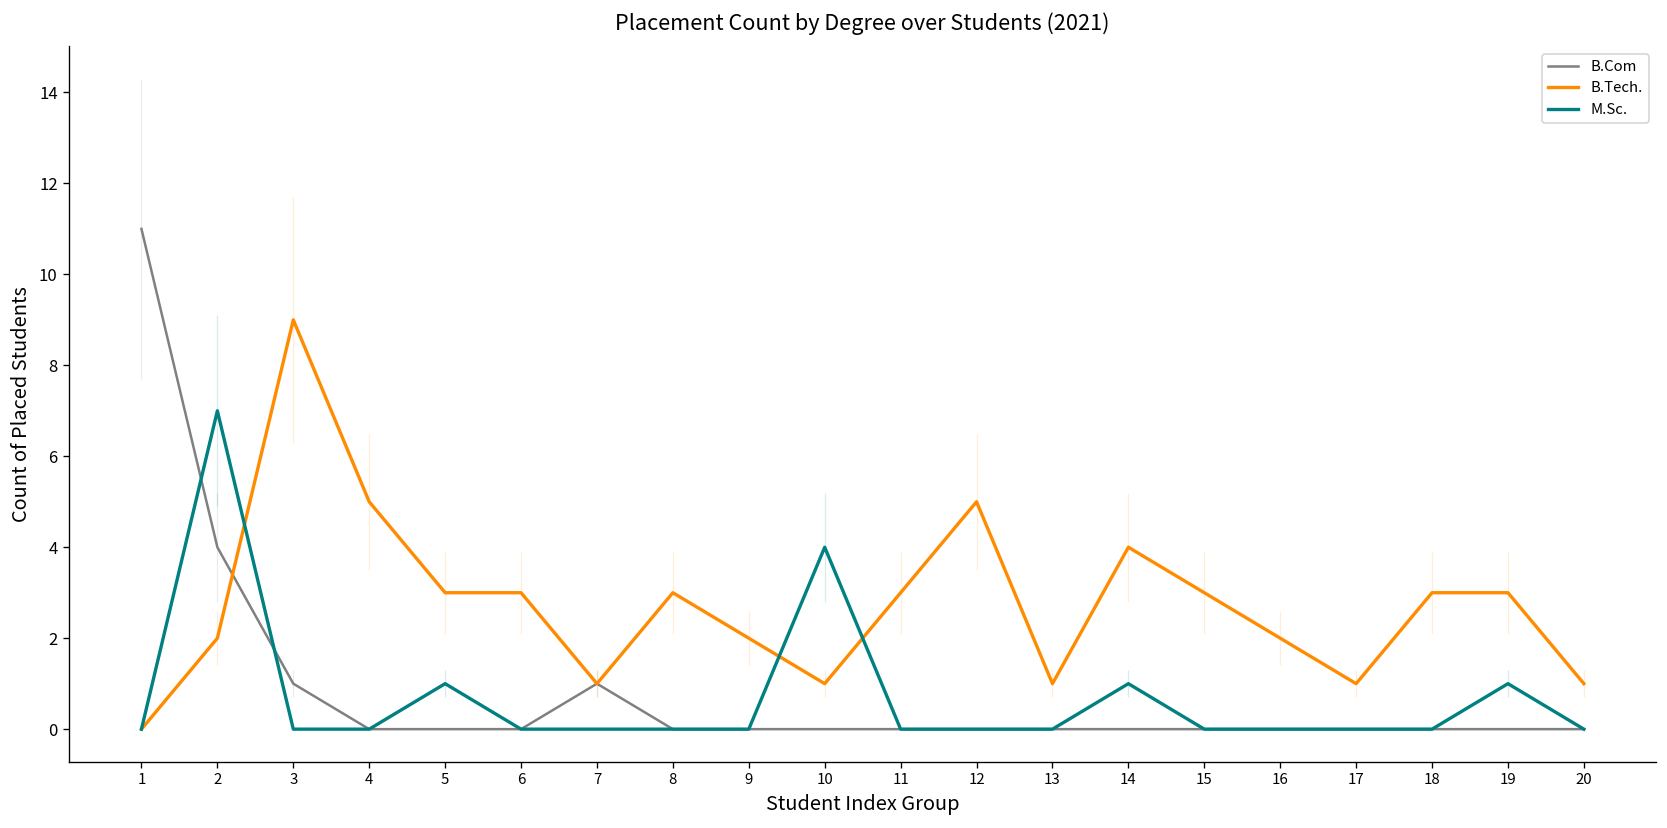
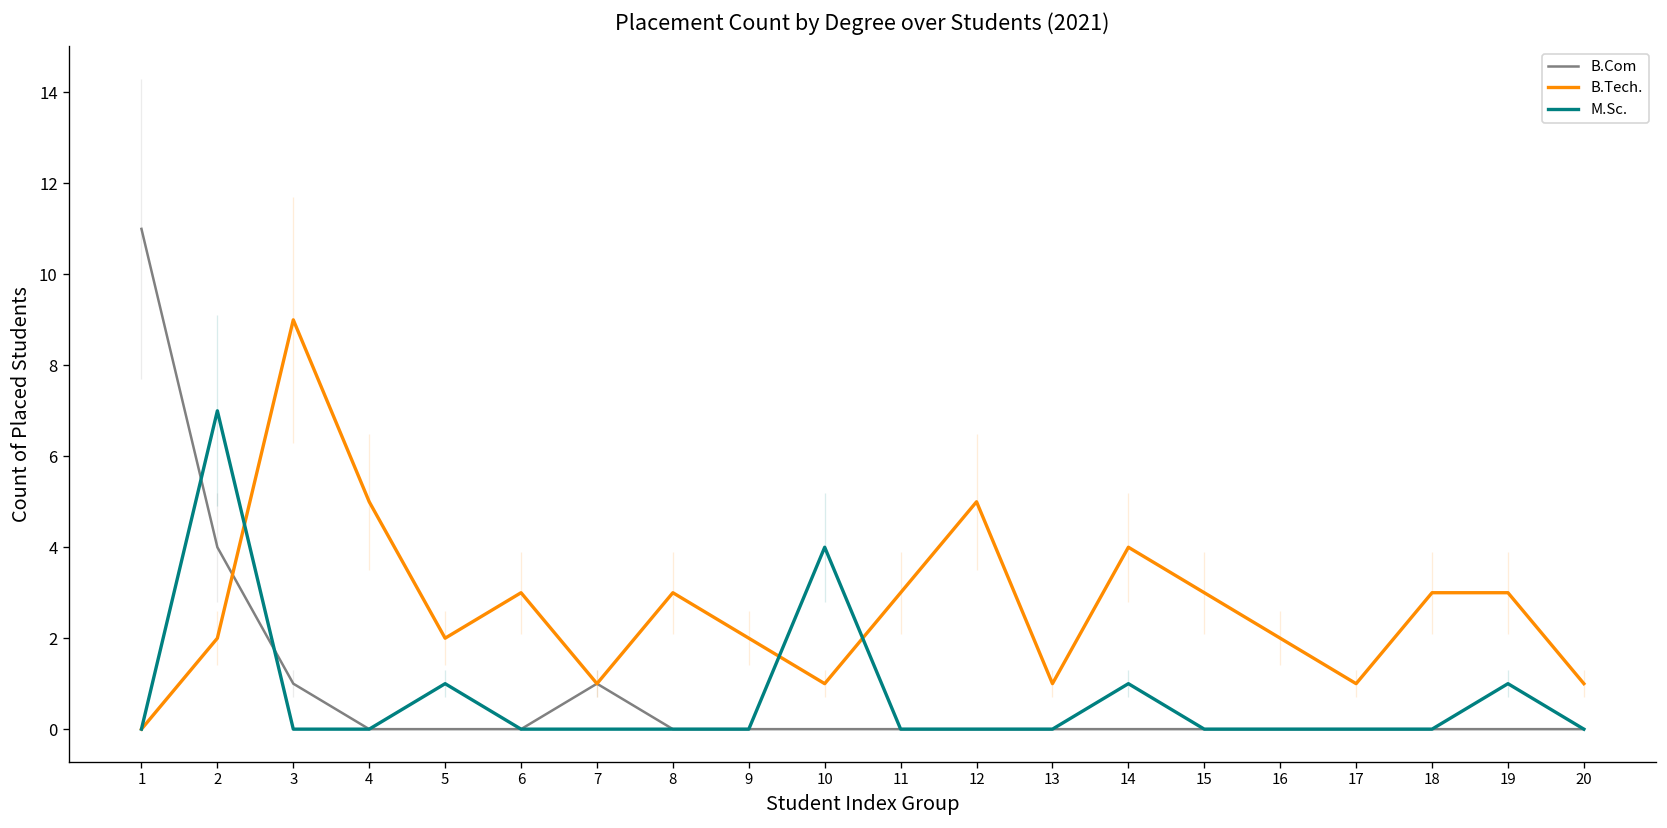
B.Tech., 5: 3 -> 2
